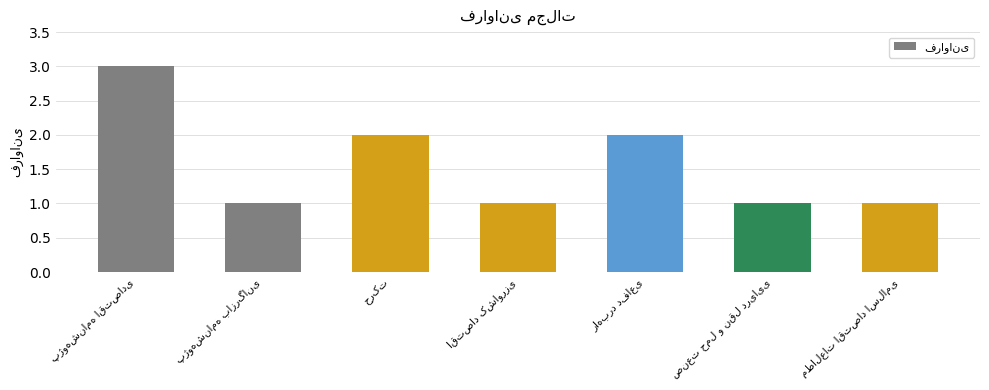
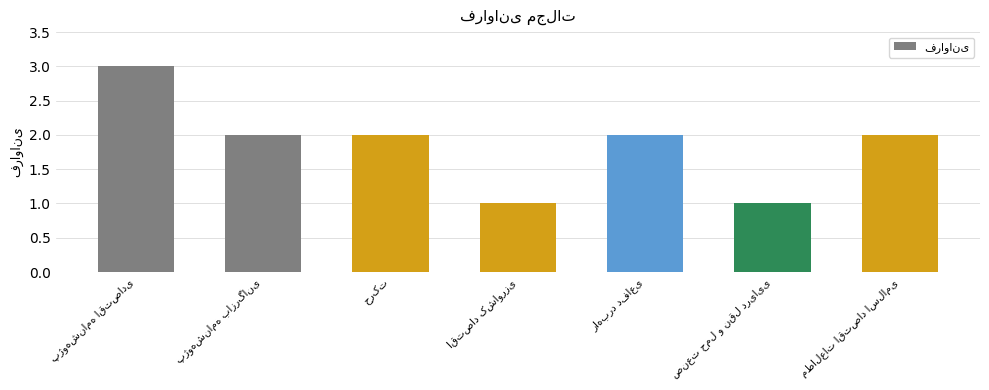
پژوهشنامه بازرگانی: 1 -> 2
مطالعات اقتصاد اسلامی: 1 -> 2
